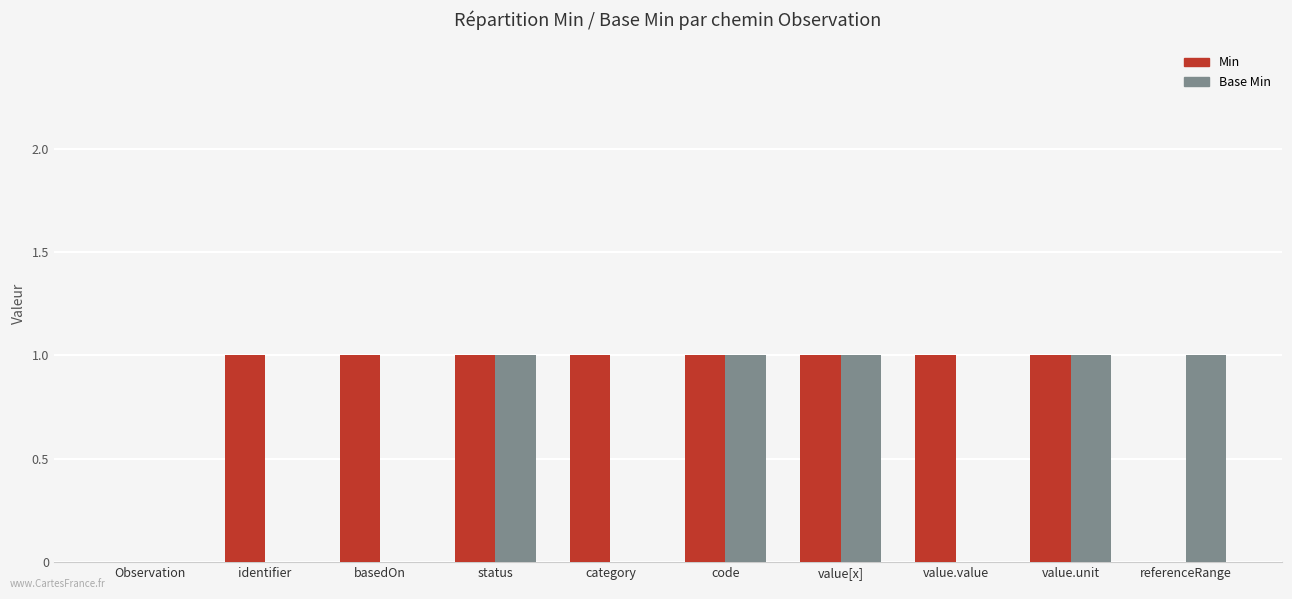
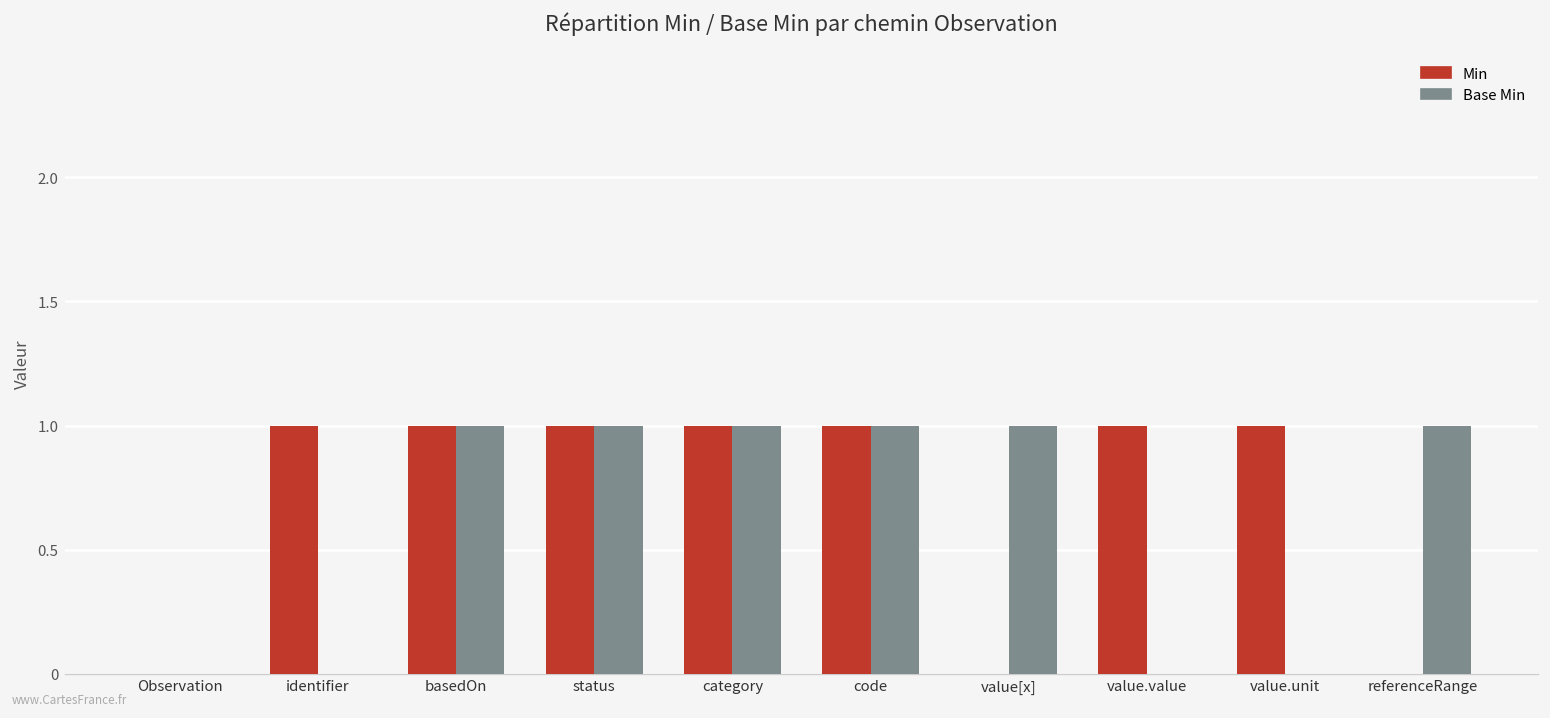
Base Min, basedOn: 0 -> 1
Base Min, category: 0 -> 1
Min, value[x]: 1 -> 0
Base Min, value.unit: 1 -> 0
